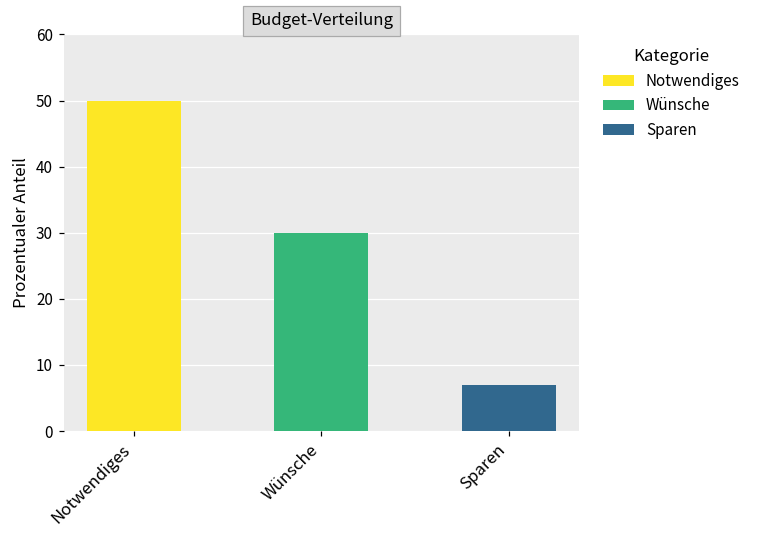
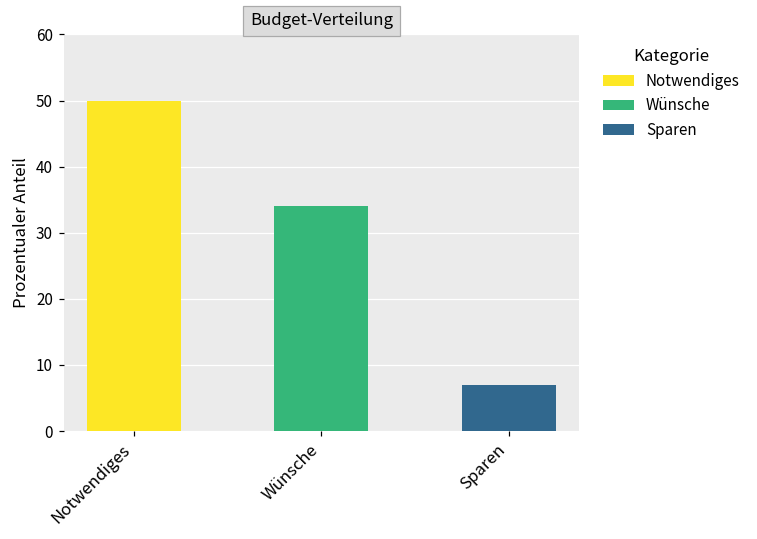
Wünsche: 30 -> 34
